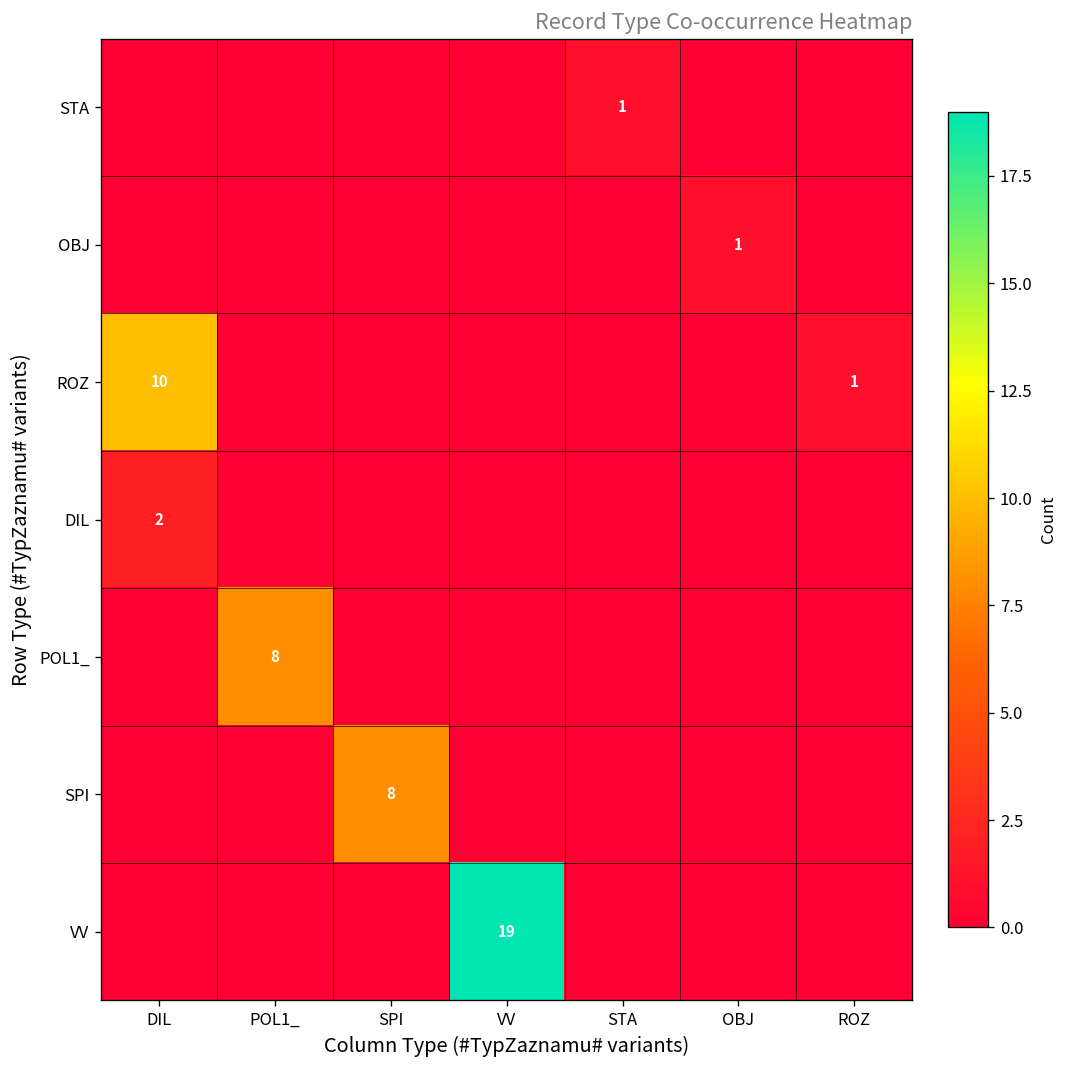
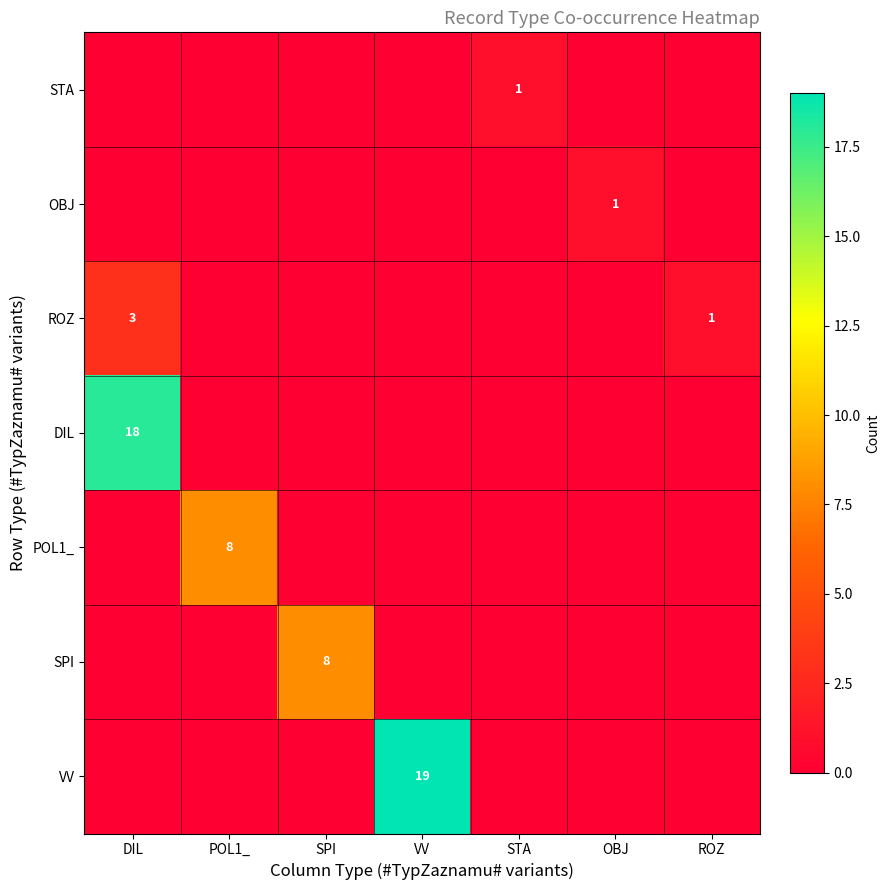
ROZ, DIL: 10 -> 3
DIL, DIL: 2 -> 18
